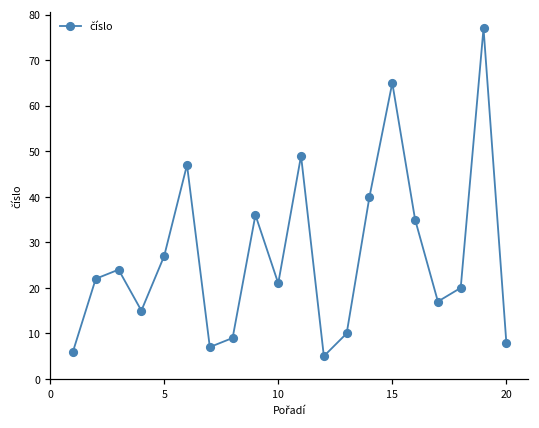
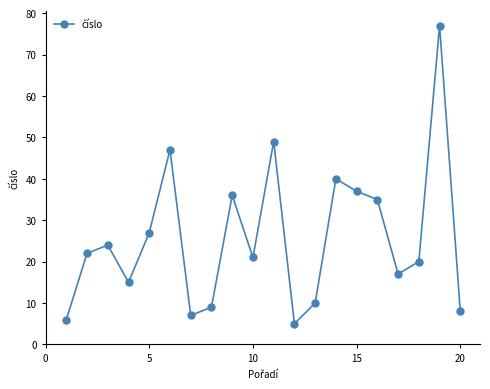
15: 65 -> 37
